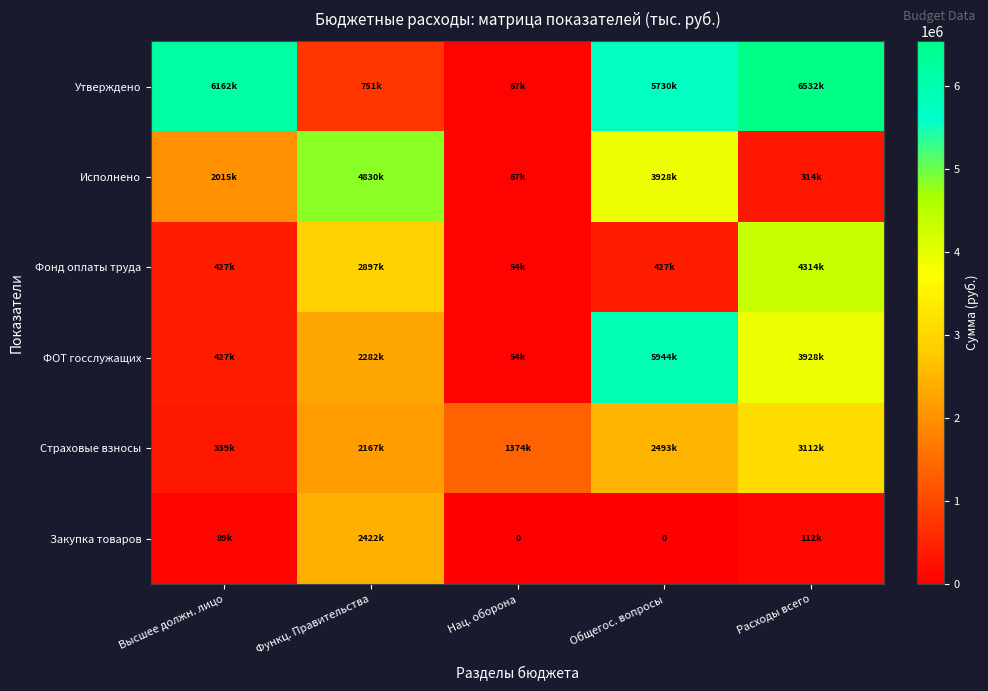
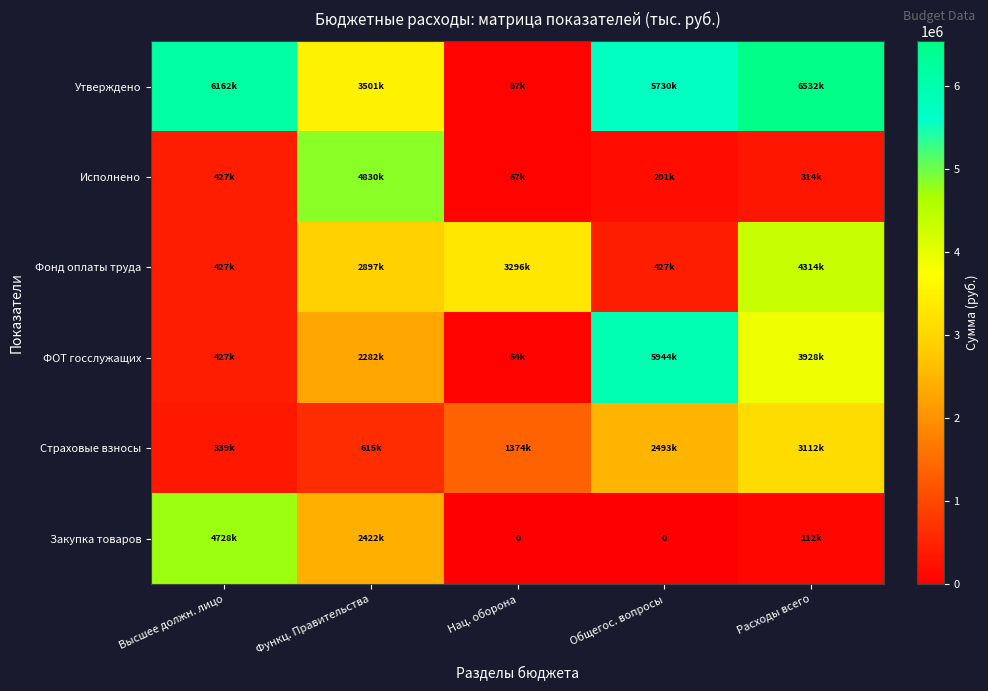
Утверждено, Функц. Правительства: 751k -> 3501k
Исполнено, Высшее должн. лицо: 2015k -> 427k
Исполнено, Общегос. вопросы: 3928k -> 201k
Фонд оплаты труда, Нац. оборона: 54k -> 3296k
Страховые взносы, Функц. Правительства: 2167k -> 615k
Закупка товаров, Высшее должн. лицо: 89k -> 4728k
